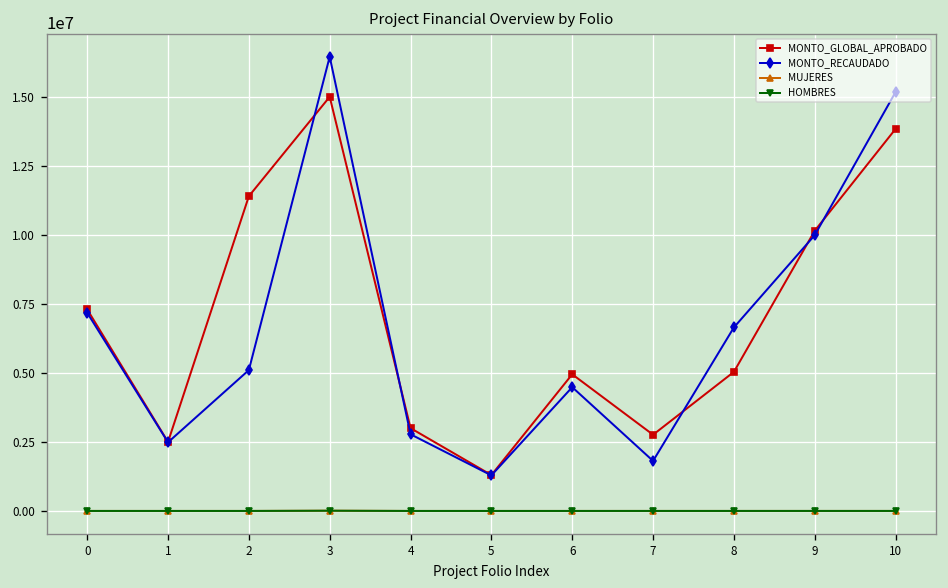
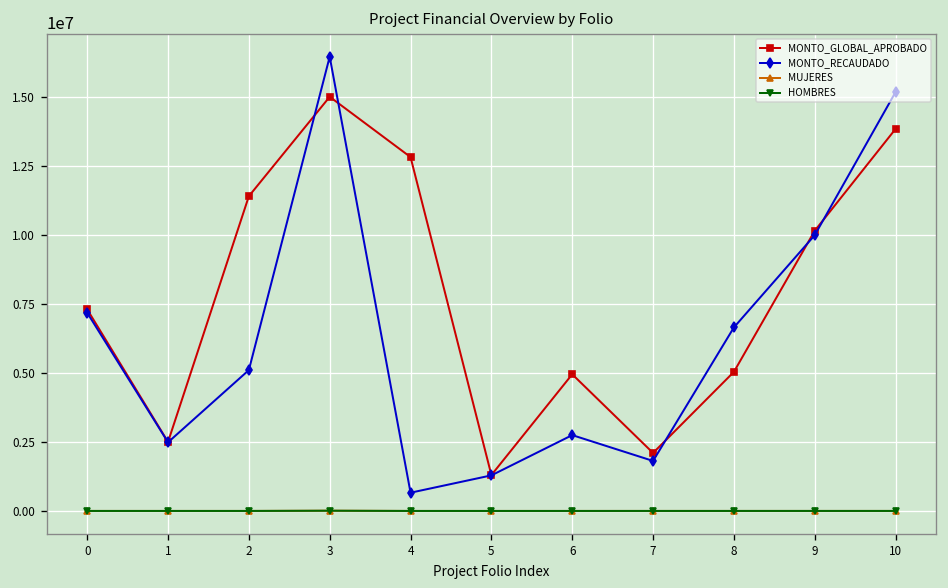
MONTO_GLOBAL_APROBADO, 4: 3000000 -> 12800000
MONTO_RECAUDADO, 4: 2800000 -> 700000
MONTO_RECAUDADO, 6: 4500000 -> 2700000
MONTO_GLOBAL_APROBADO, 7: 2800000 -> 2100000
